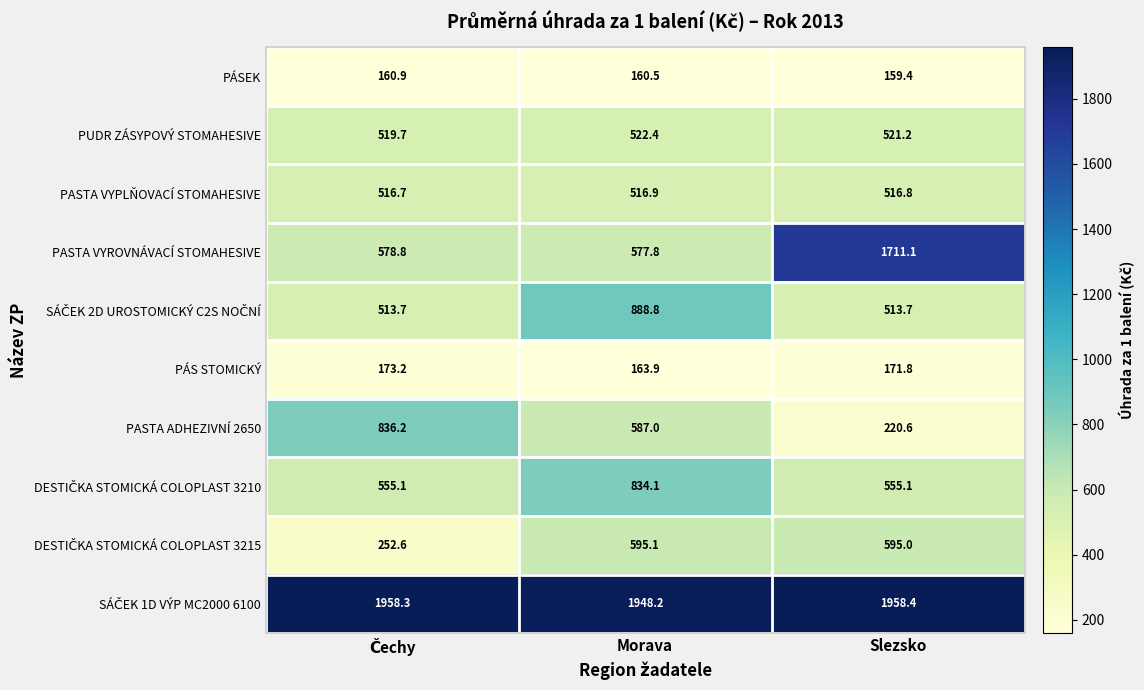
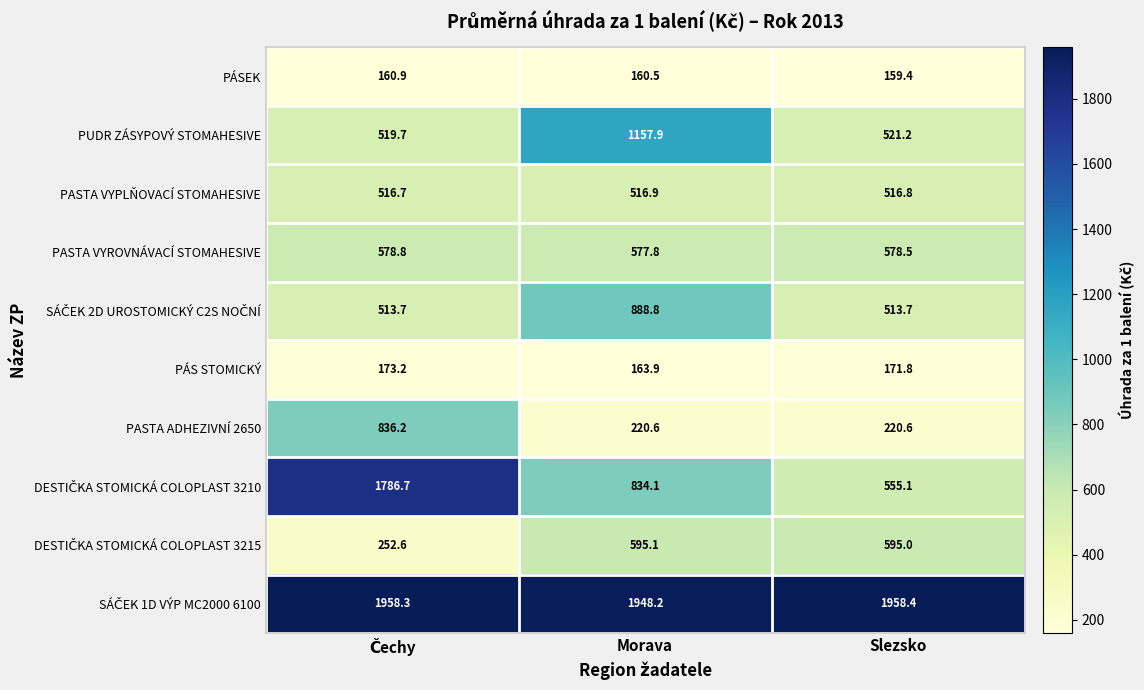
PUDR ZÁSYPOVÝ STOMAHESIVE, Morava: 522.4 -> 1157.9
PASTA VYROVNÁVACÍ STOMAHESIVE, Slezsko: 1711.1 -> 578.5
PASTA ADHEZIVNÍ 2650, Morava: 587.0 -> 220.6
DESTIČKA STOMICKÁ COLOPLAST 3210, Čechy: 555.1 -> 1786.7
